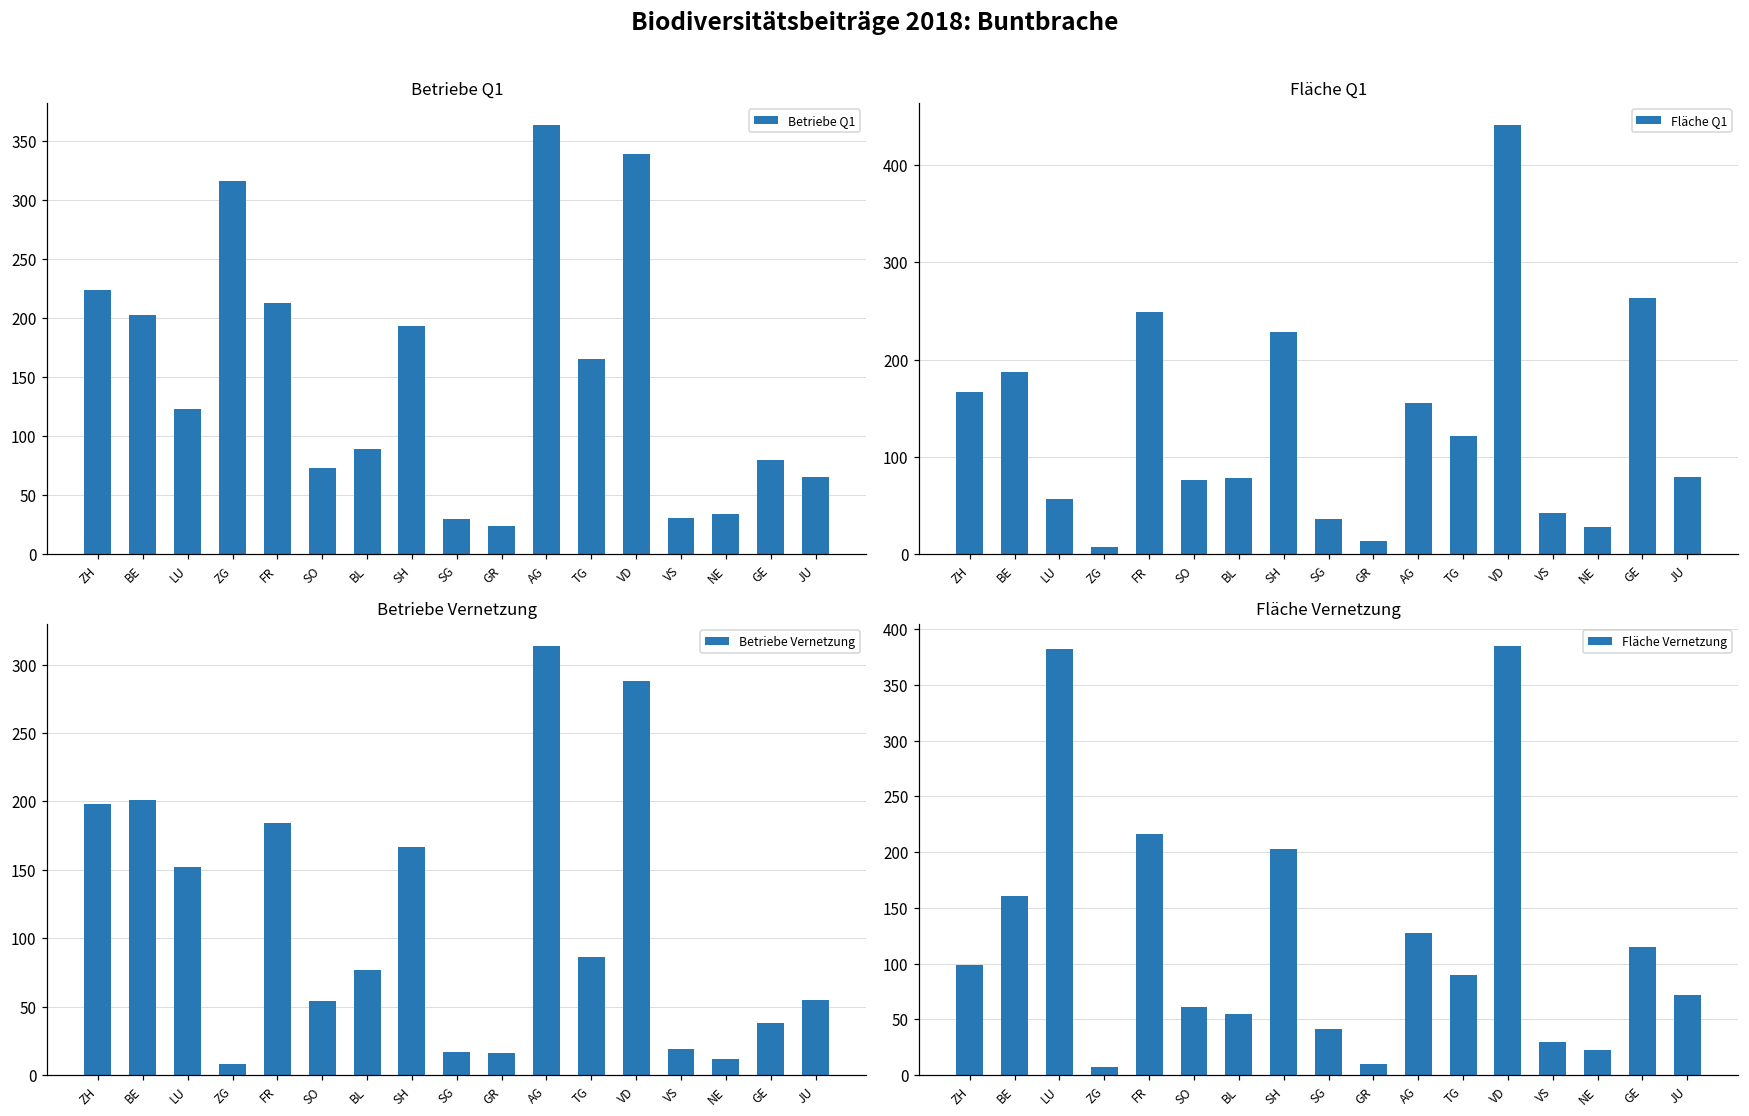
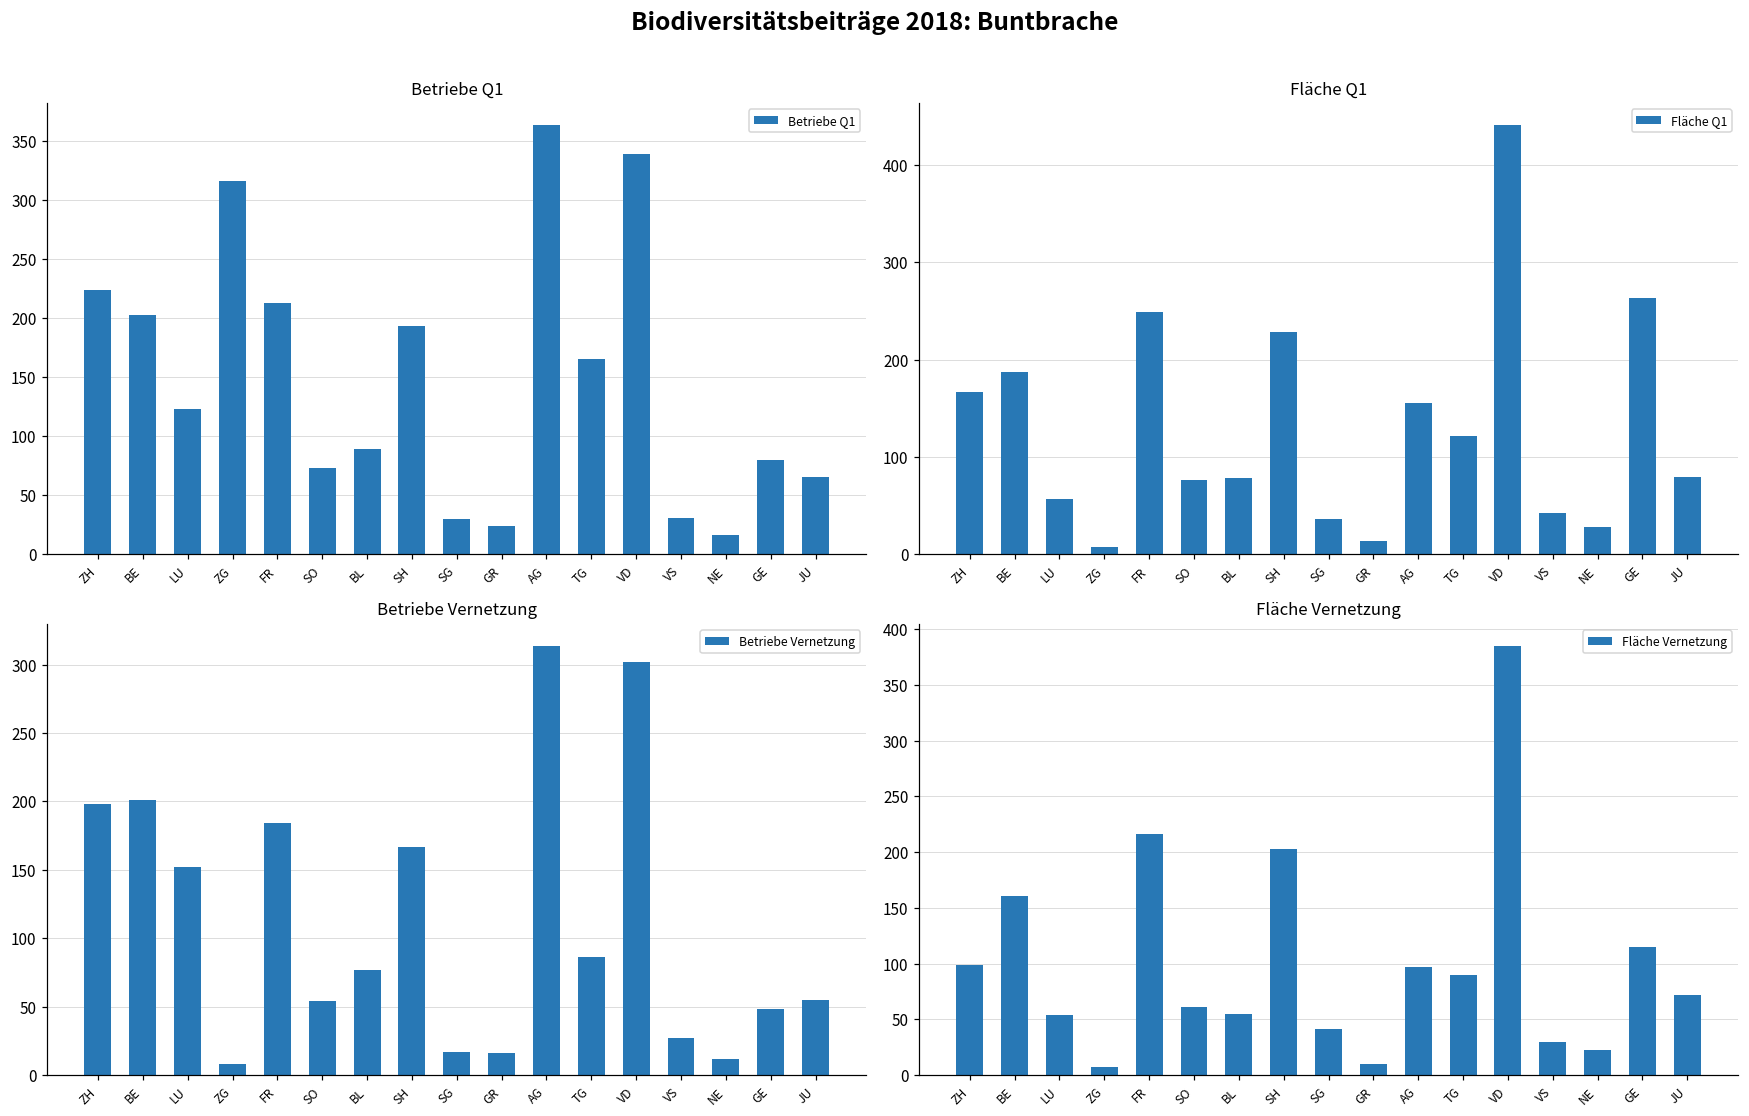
Betriebe Q1, NE: 34 -> 16
Betriebe Vernetzung, VD: 288 -> 302
Betriebe Vernetzung, VS: 19 -> 27
Betriebe Vernetzung, GE: 38 -> 48
Fläche Vernetzung, LU: 382 -> 53
Fläche Vernetzung, AG: 127 -> 97
